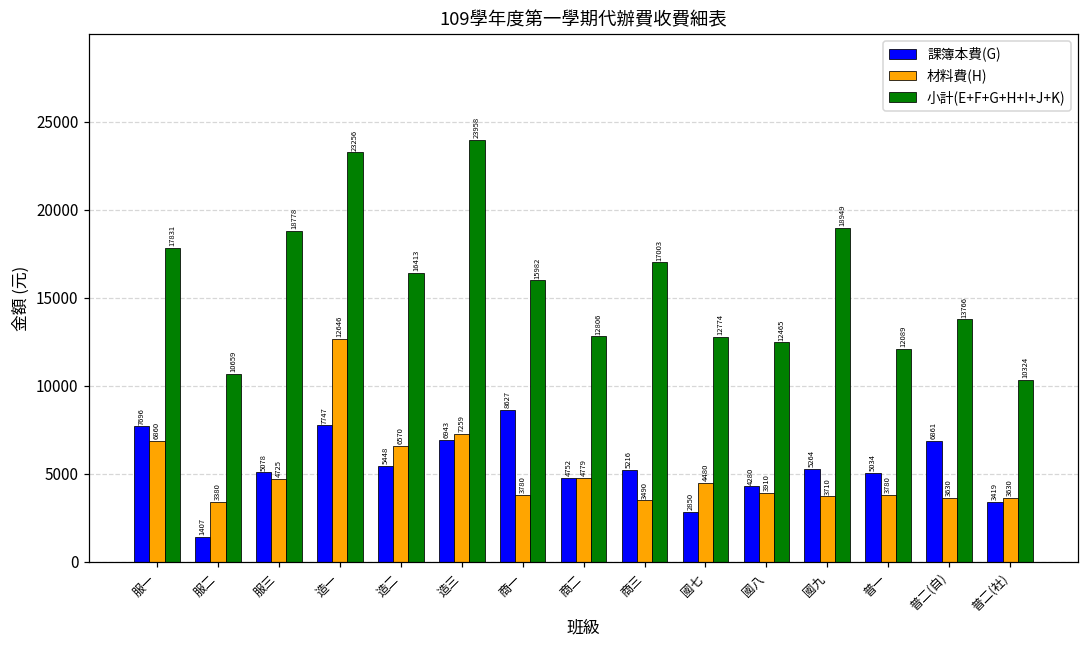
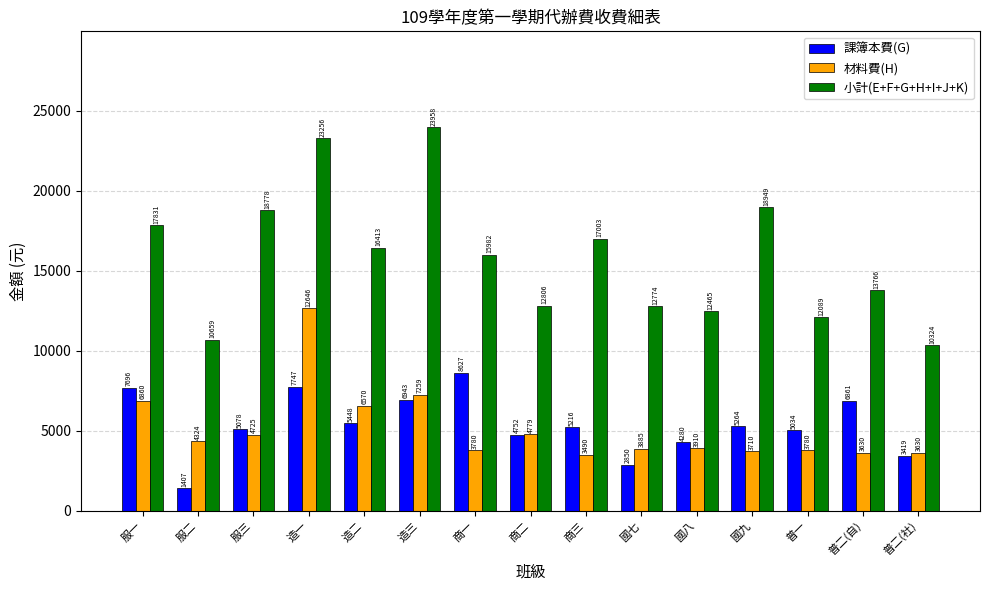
材料費(H), 服二: 3380 -> 4324
材料費(H), 國七: 4480 -> 3885
